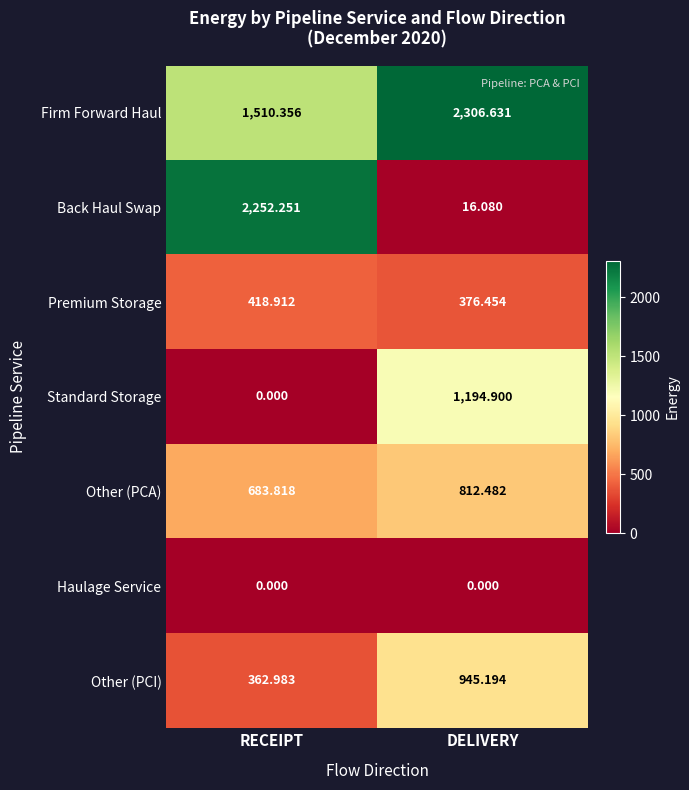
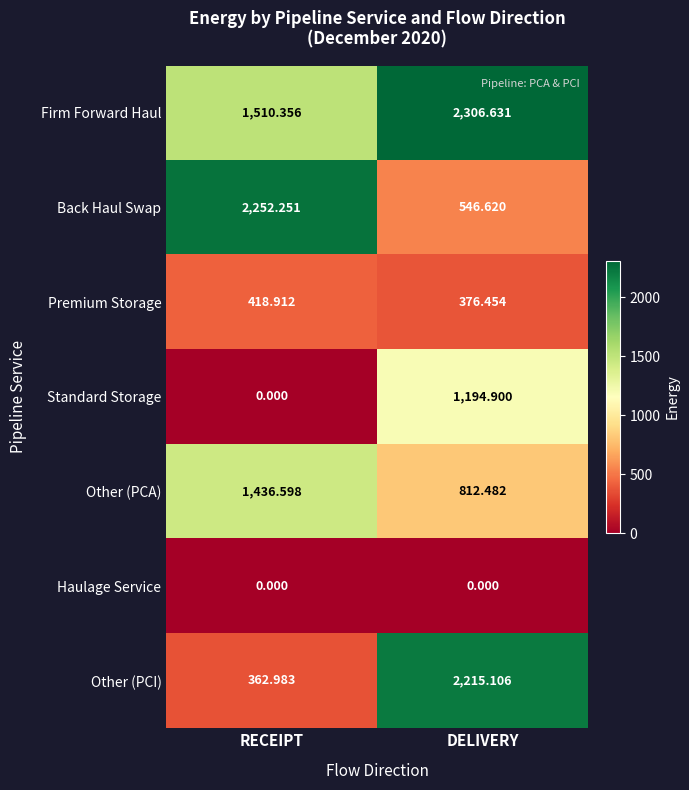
Back Haul Swap, DELIVERY: 16.080 -> 546.620
Other (PCA), RECEIPT: 683.818 -> 1,436.598
Other (PCI), DELIVERY: 945.194 -> 2,215.106
